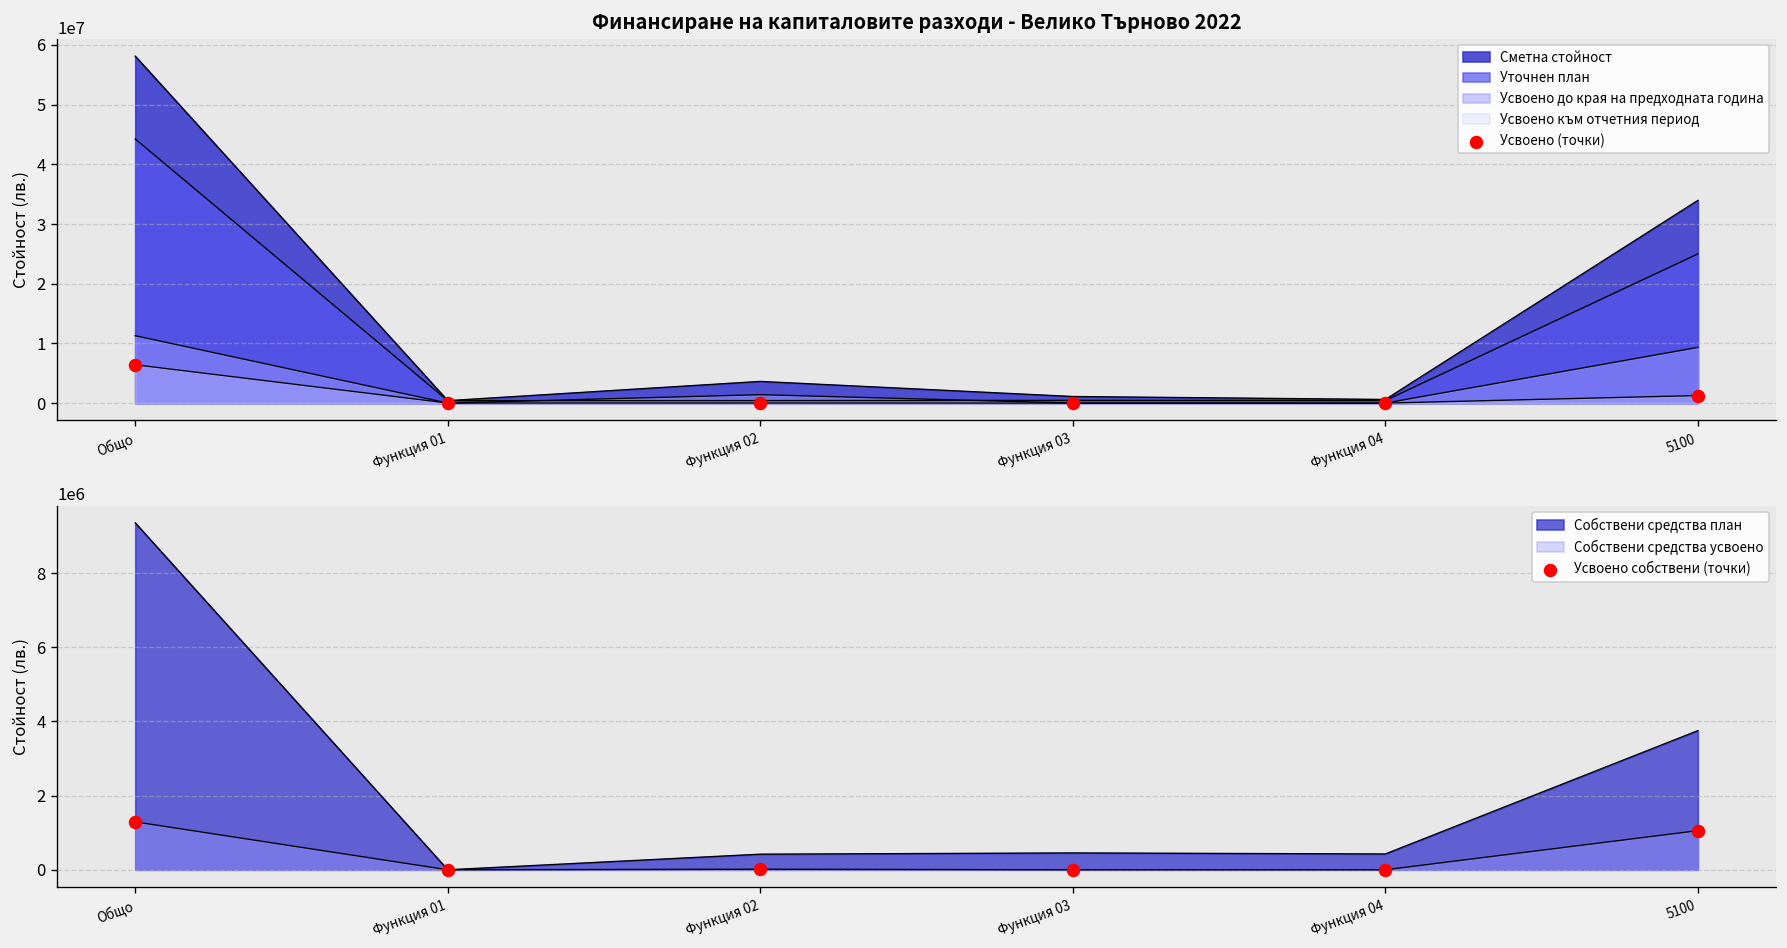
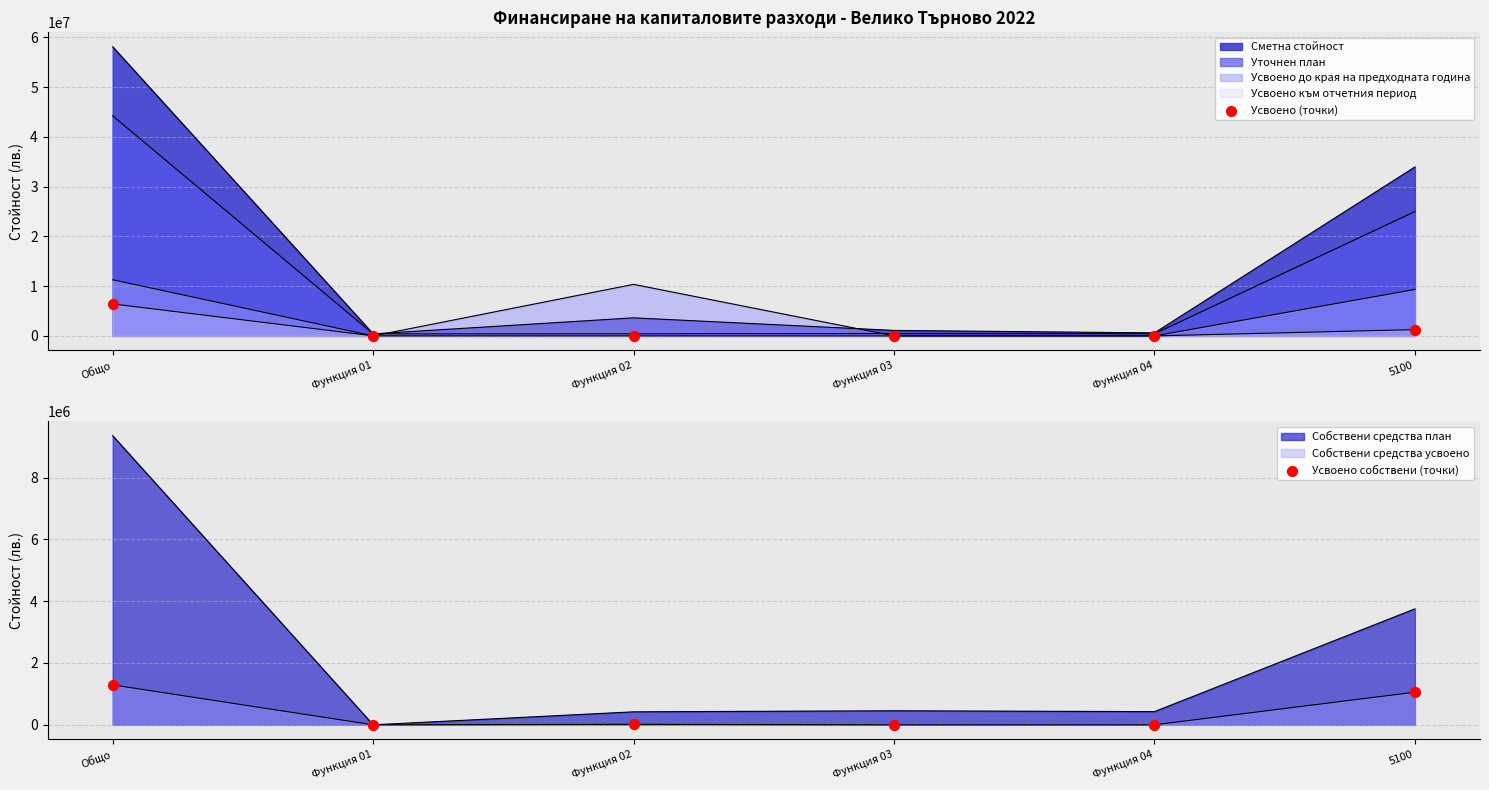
Финансиране на капиталовите разходи - Велико Търново 2022, Усвоено до края на предходната година, Функция 02: 1000000 -> 10000000
